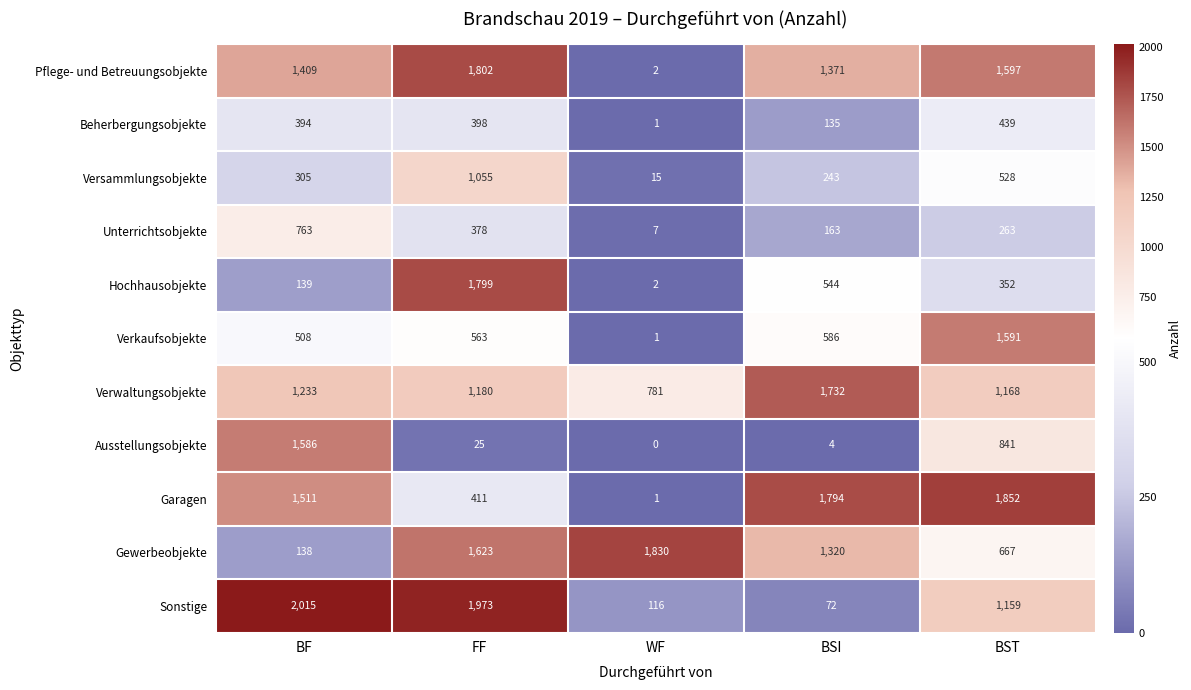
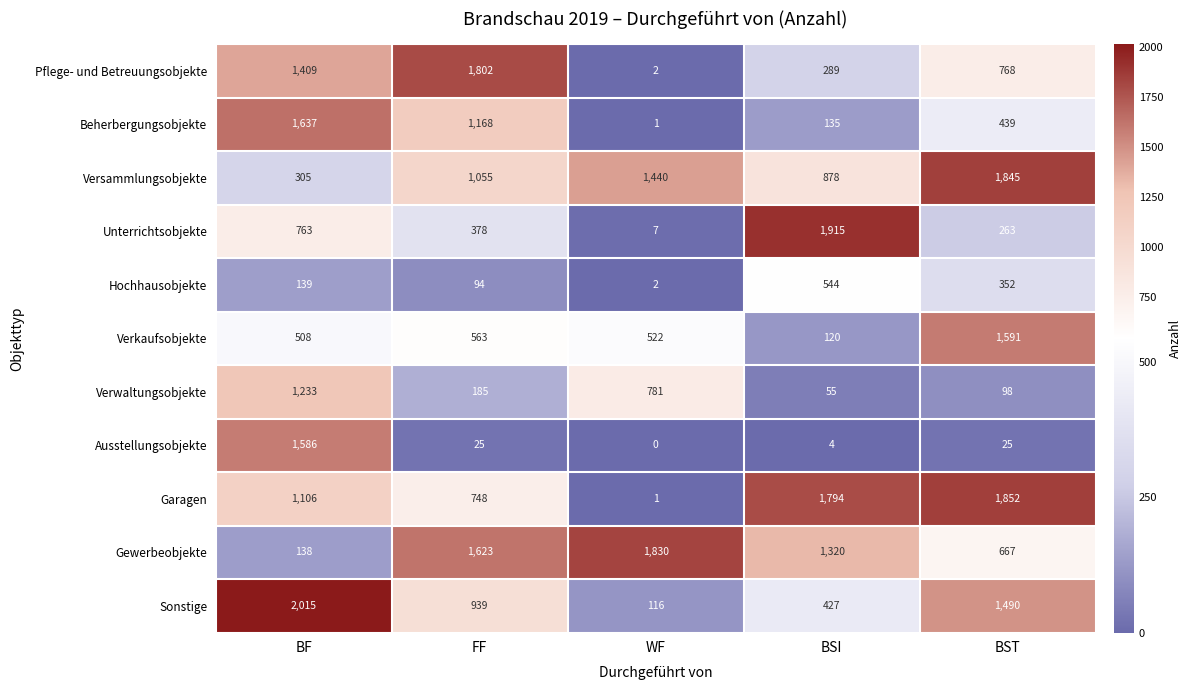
Pflege- und Betreuungsobjekte, BSI: 1,371 -> 289
Pflege- und Betreuungsobjekte, BST: 1,597 -> 768
Beherbergungsobjekte, BF: 394 -> 1,637
Beherbergungsobjekte, FF: 398 -> 1,168
Versammlungsobjekte, WF: 15 -> 1,440
Versammlungsobjekte, BSI: 243 -> 878
Versammlungsobjekte, BST: 528 -> 1,845
Unterrichtsobjekte, BSI: 163 -> 1,915
Hochhausobjekte, FF: 1,799 -> 94
Verkaufsobjekte, WF: 1 -> 522
Verkaufsobjekte, BSI: 586 -> 120
Verwaltungsobjekte, FF: 1,180 -> 185
Verwaltungsobjekte, BSI: 1,732 -> 55
Verwaltungsobjekte, BST: 1,168 -> 98
Ausstellungsobjekte, BST: 841 -> 25
Garagen, BF: 1,511 -> 1,106
Garagen, FF: 411 -> 748
Sonstige, FF: 1,973 -> 939
Sonstige, BSI: 72 -> 427
Sonstige, BST: 1,159 -> 1,490
